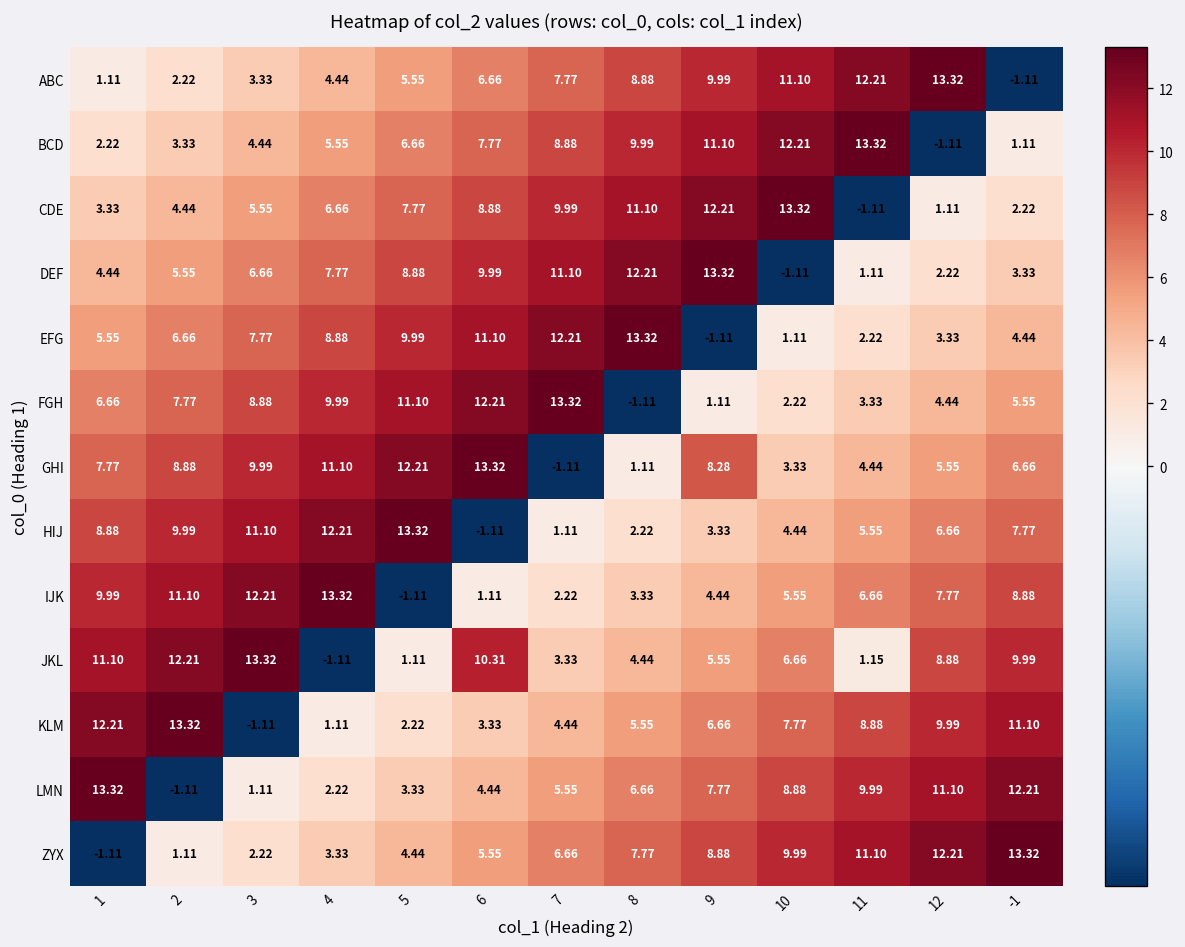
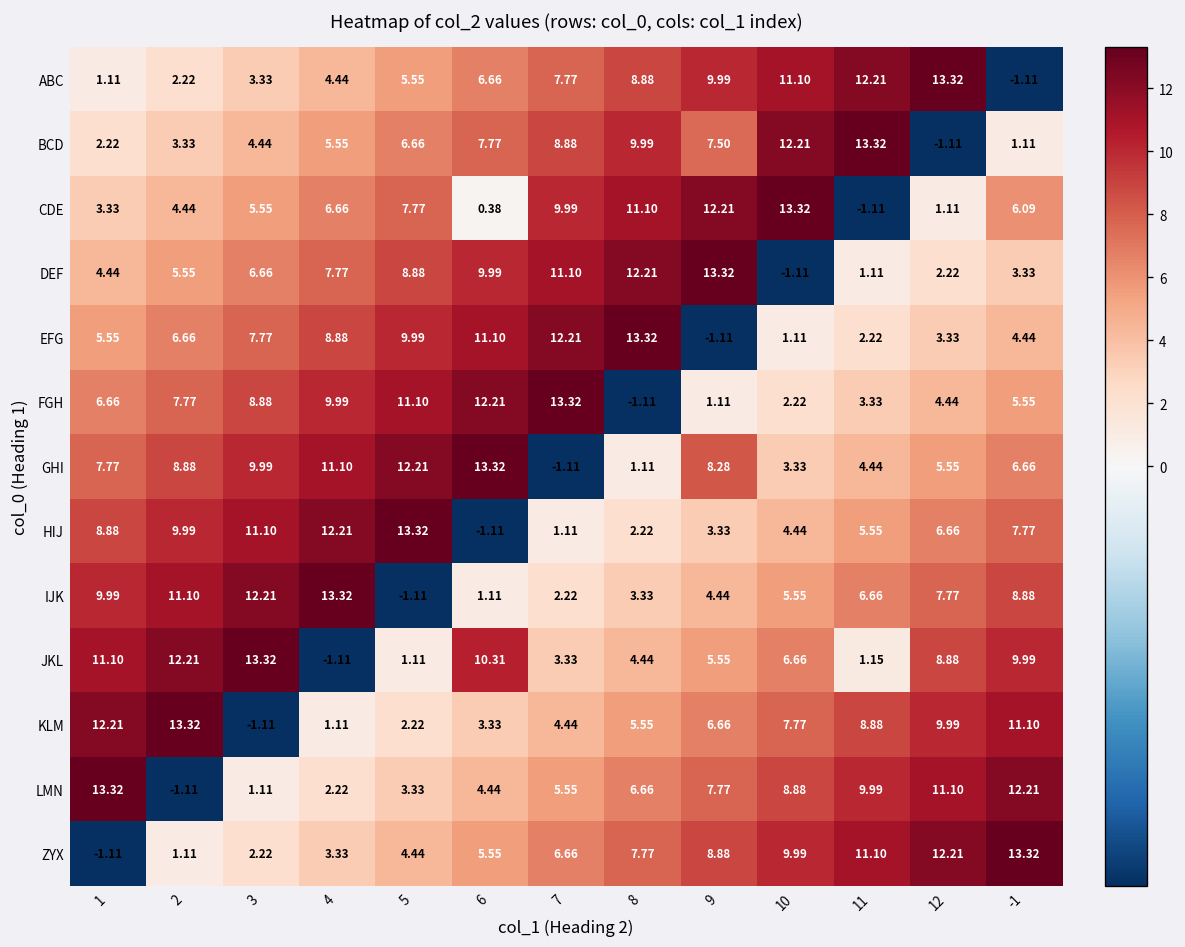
BCD, 9: 11.10 -> 7.50
CDE, 6: 8.88 -> 0.38
CDE, -1: 2.22 -> 6.09
